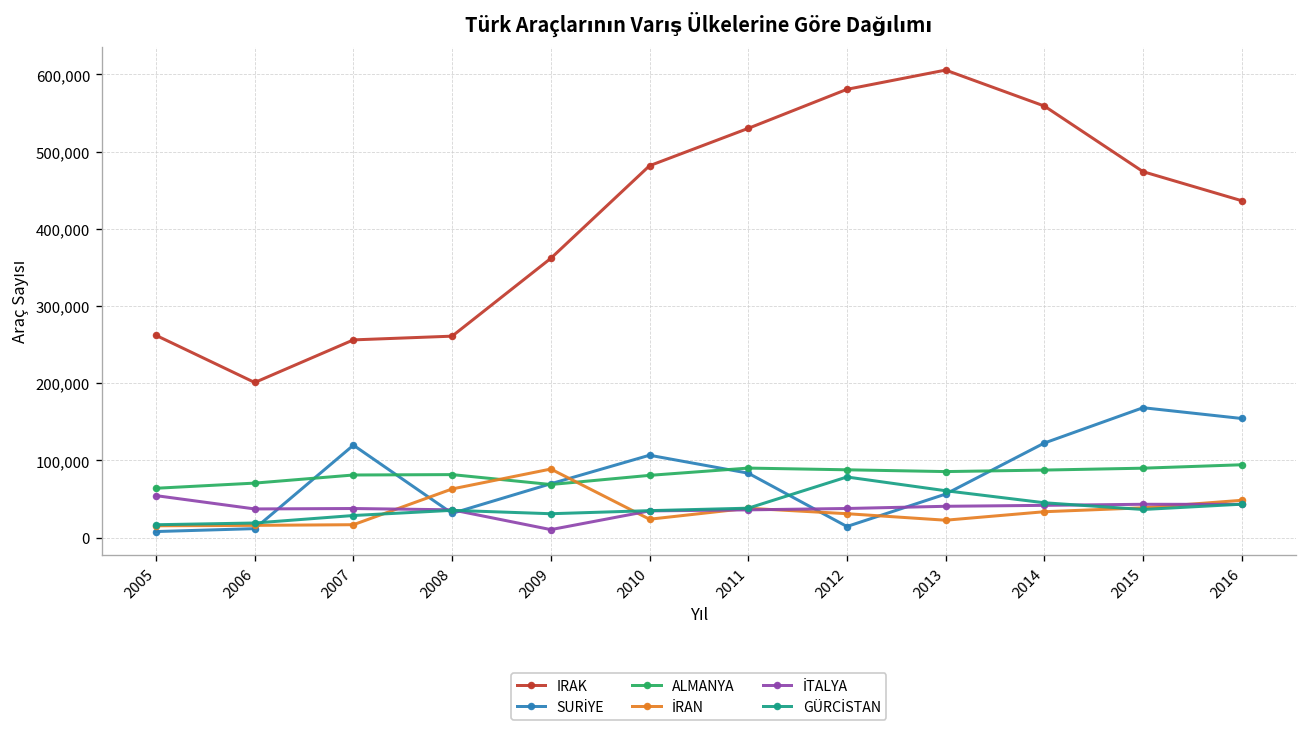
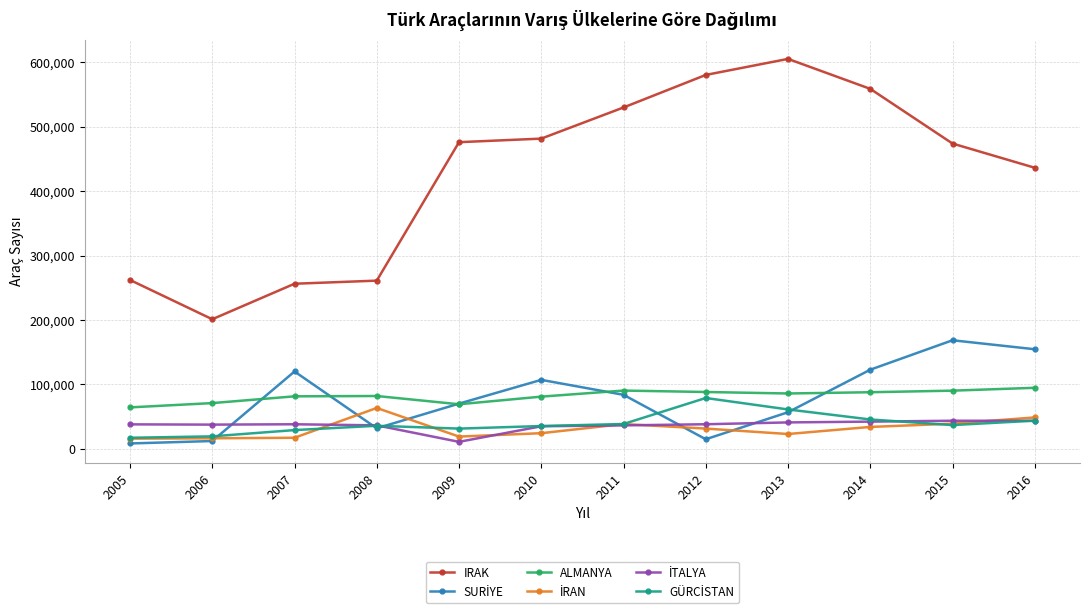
İTALYA, 2005: 50,000 -> 40,000
IRAK, 2009: 360,000 -> 480,000
İRAN, 2009: 90,000 -> 20,000
